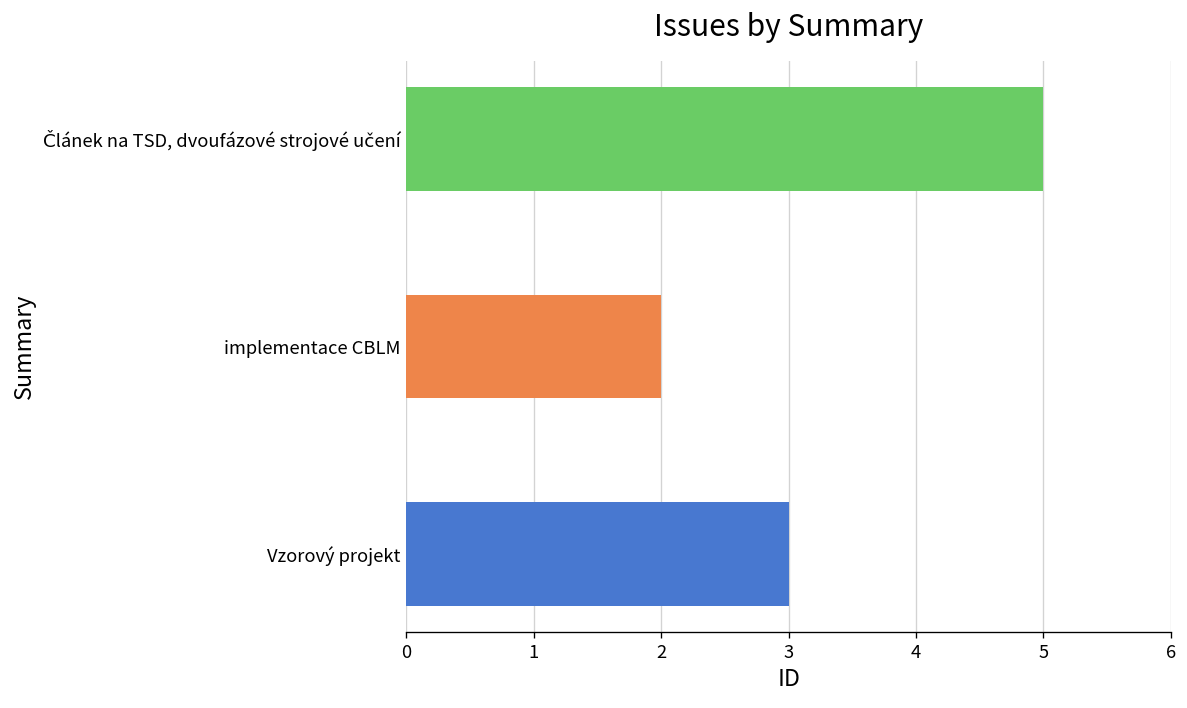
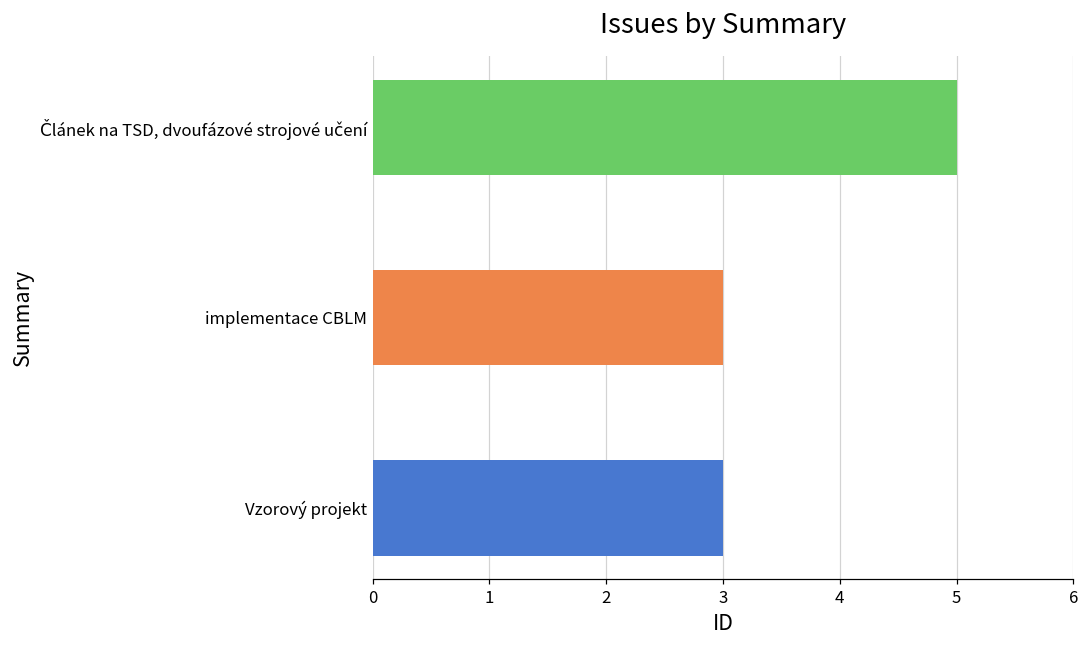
implementace CBLM: 2 -> 3
